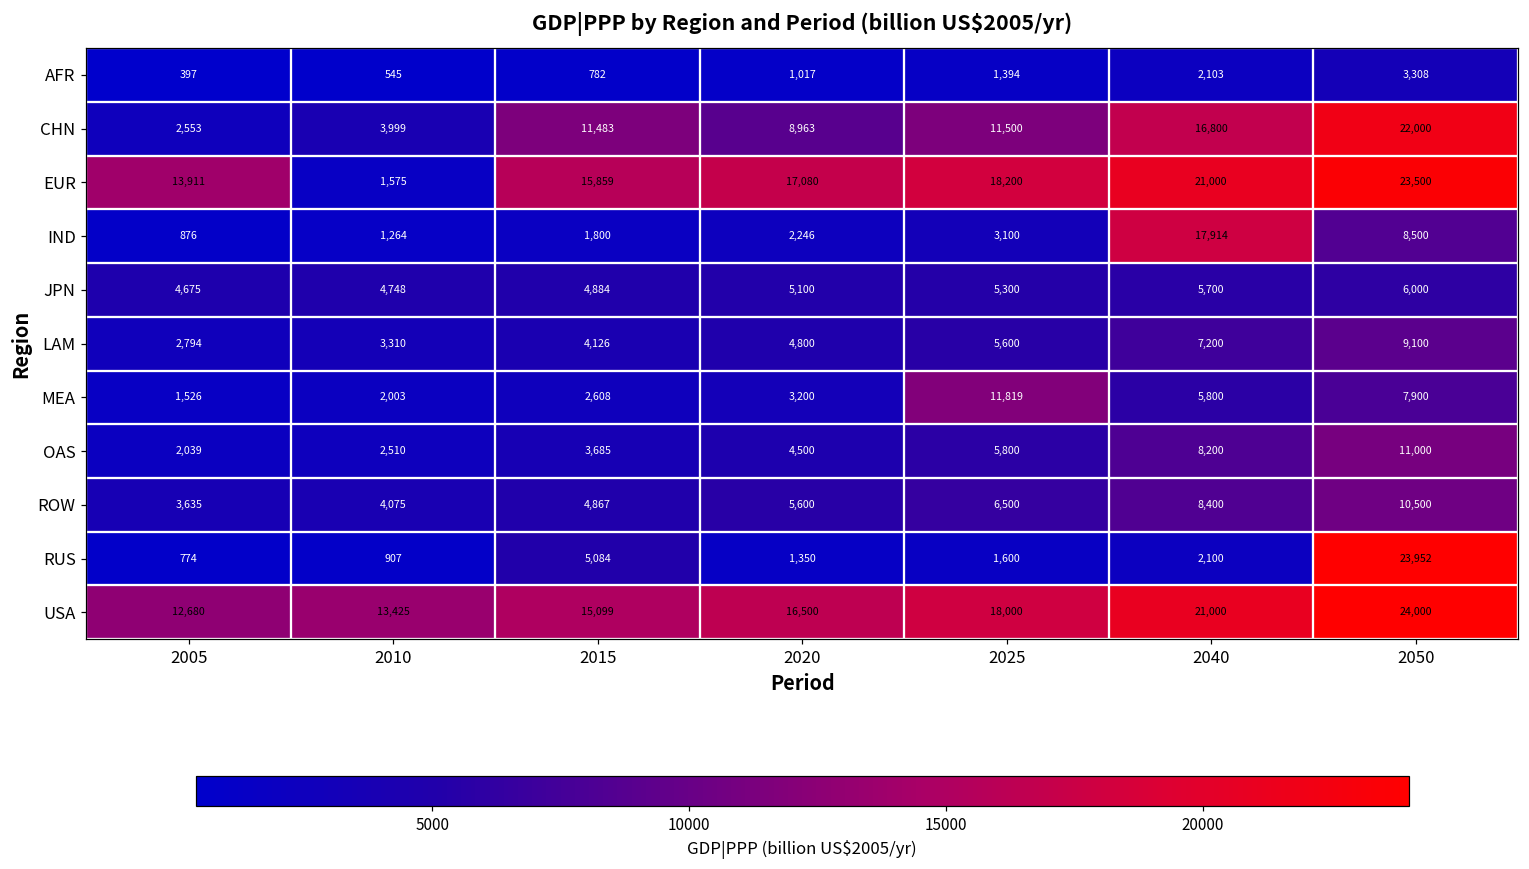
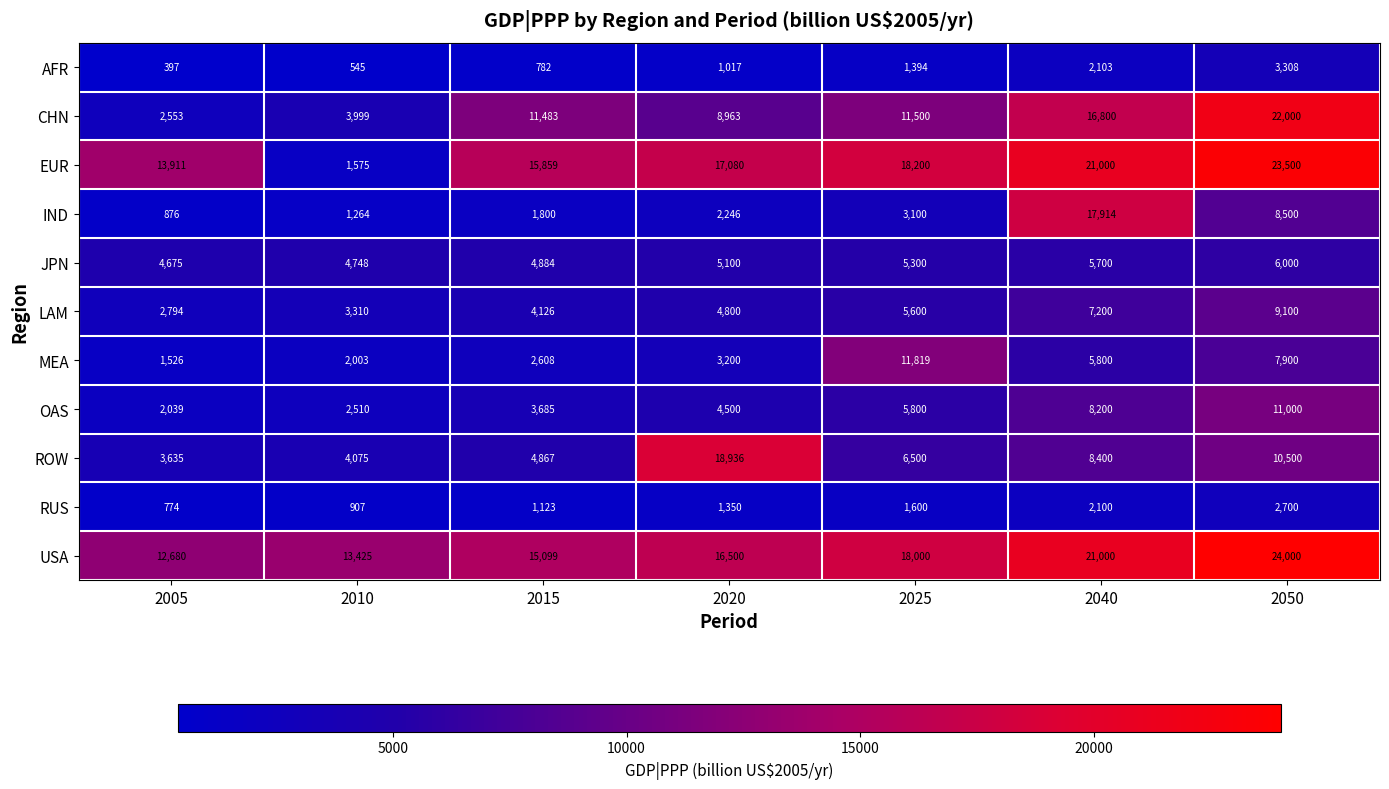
ROW, 2020: 5,600 -> 18,936
RUS, 2015: 5,084 -> 1,123
RUS, 2050: 23,952 -> 2,700
